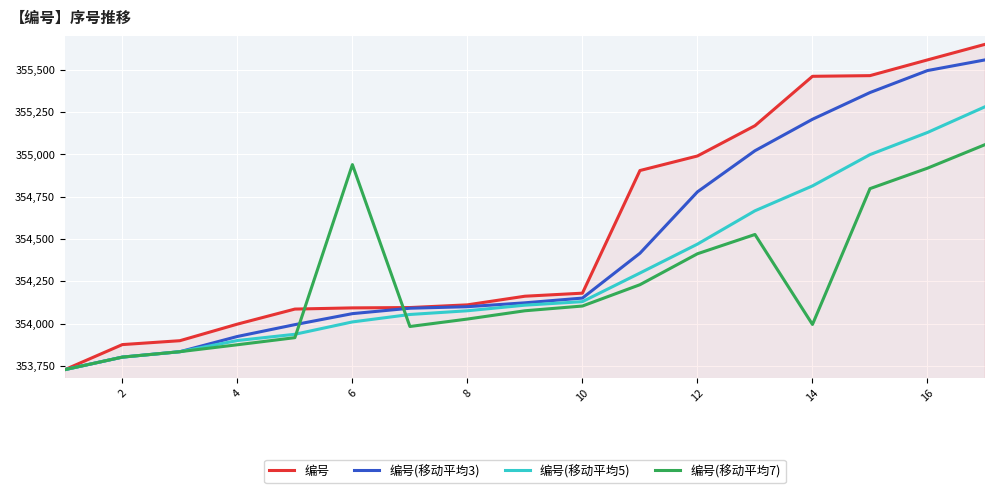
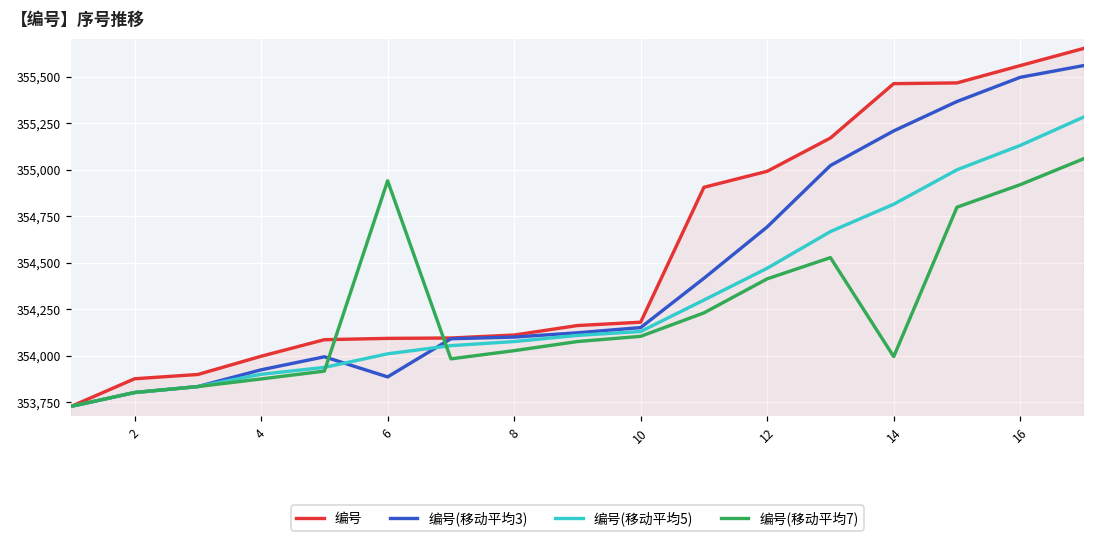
编号(移动平均3), 6: 354,060 -> 353,890
编号(移动平均3), 12: 354,780 -> 354,690
